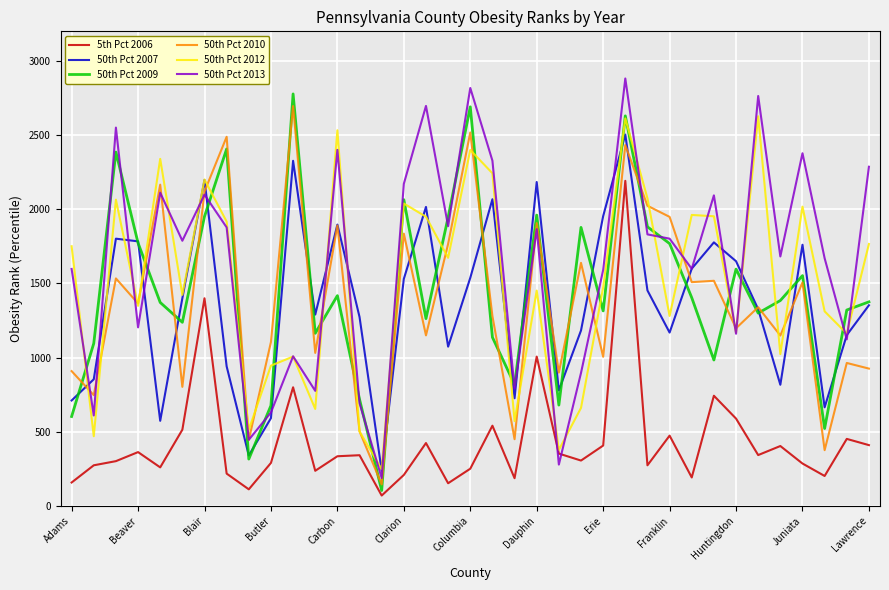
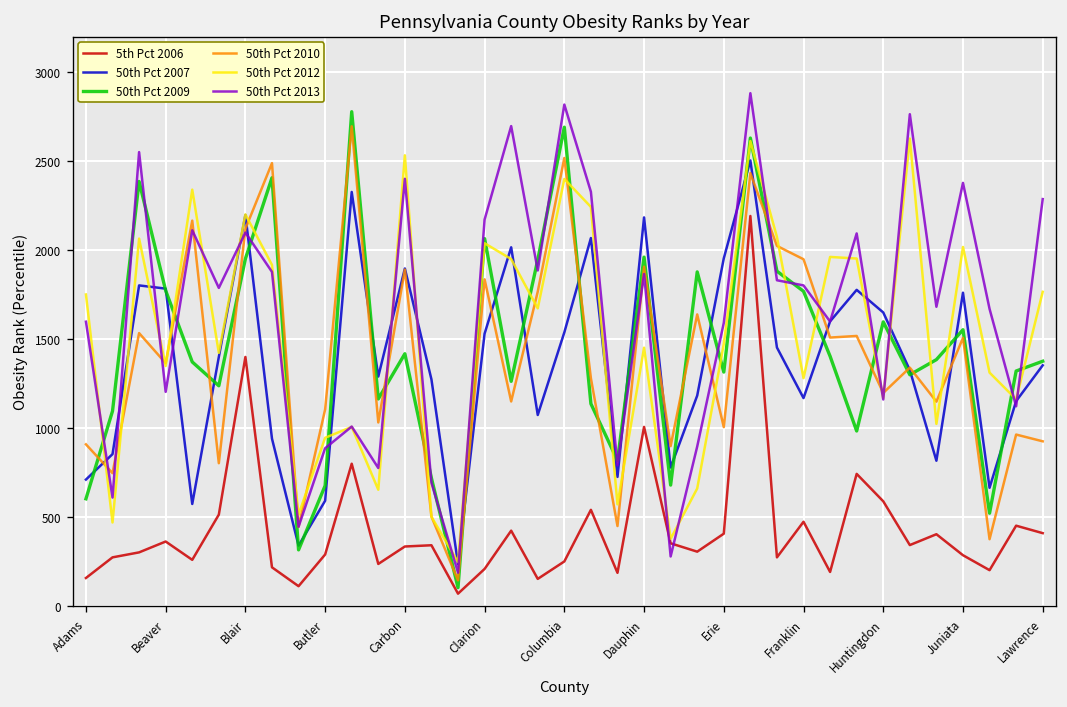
50th Pct 2013, Butler: 630 -> 890
